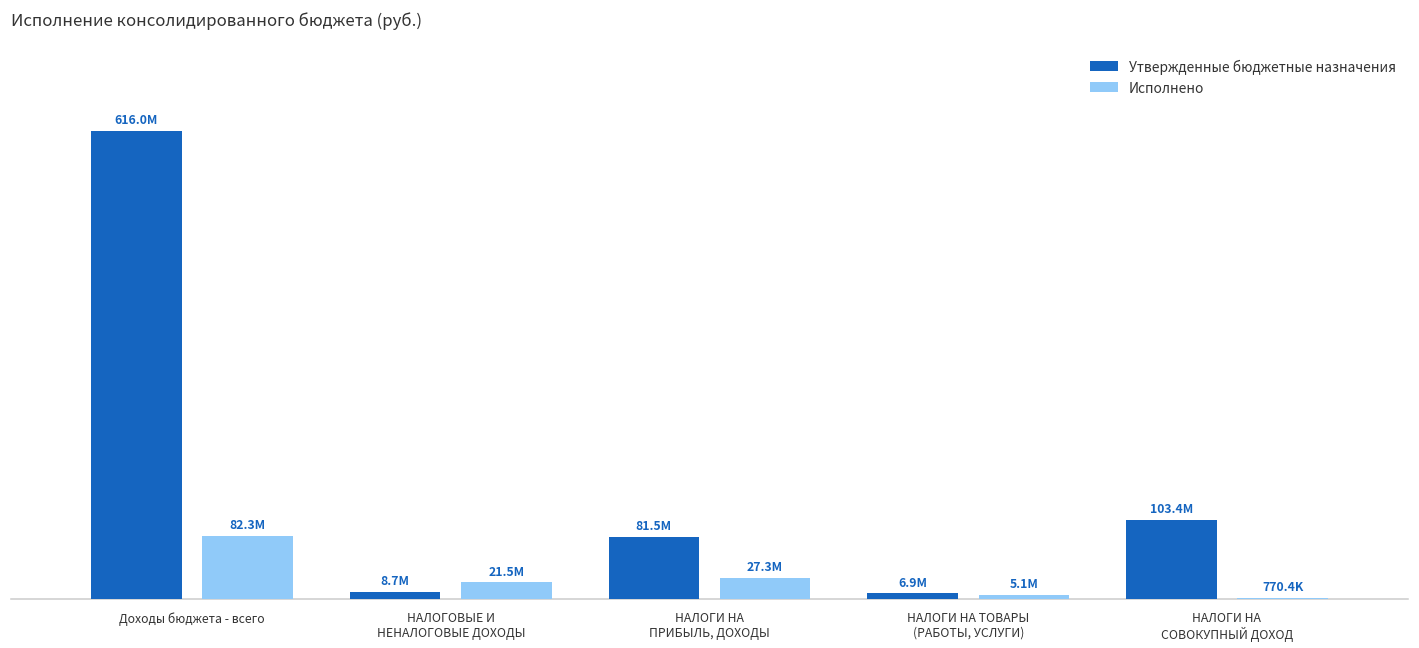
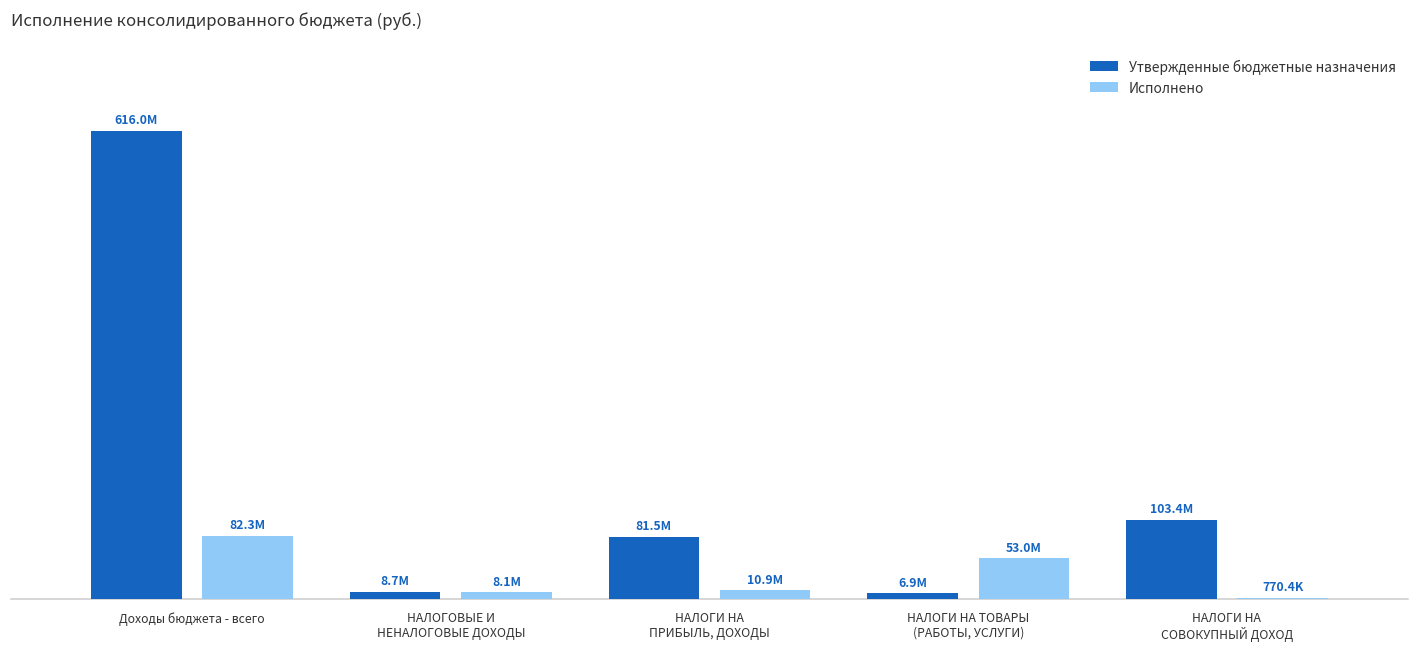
Исполнено, НАЛОГОВЫЕ И НЕНАЛОГОВЫЕ ДОХОДЫ: 21.5M -> 8.1M
Исполнено, НАЛОГИ НА ПРИБЫЛЬ, ДОХОДЫ: 27.3M -> 10.9M
Исполнено, НАЛОГИ НА ТОВАРЫ (РАБОТЫ, УСЛУГИ): 5.1M -> 53.0M
